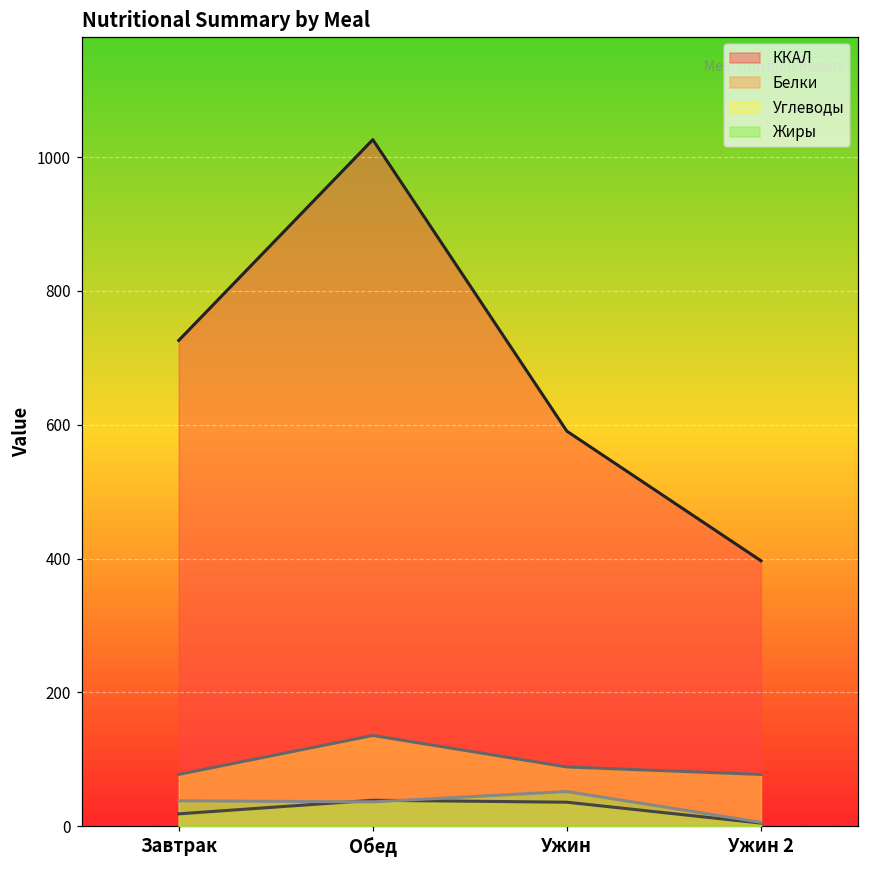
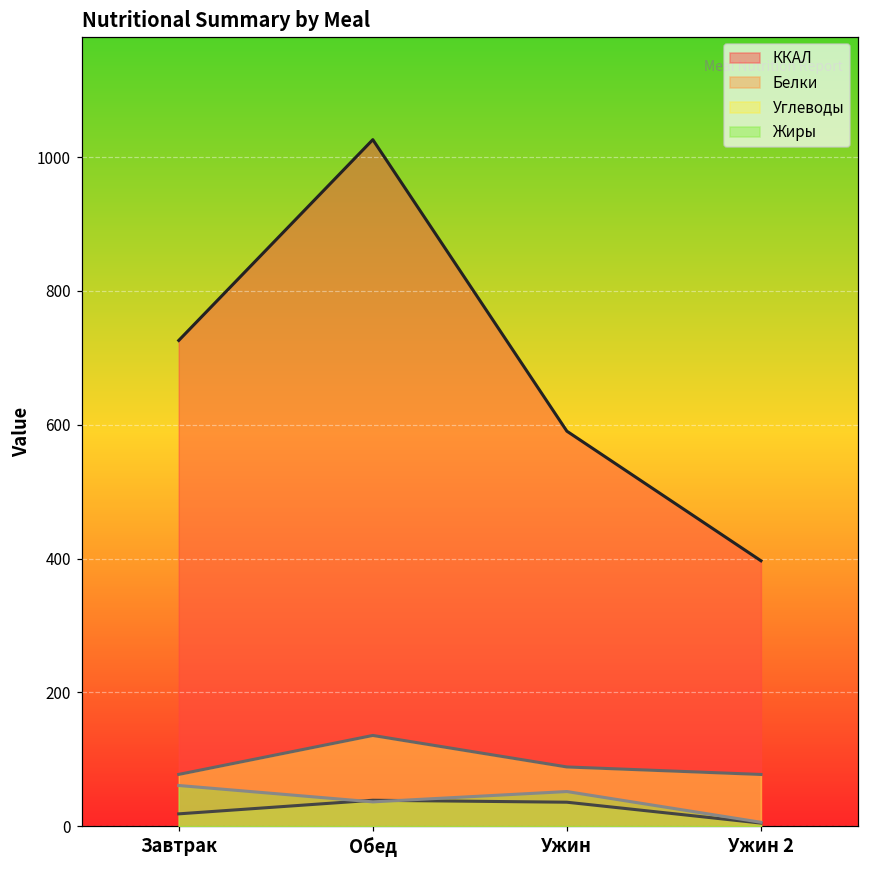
Жиры, Завтрак: 40 -> 60
